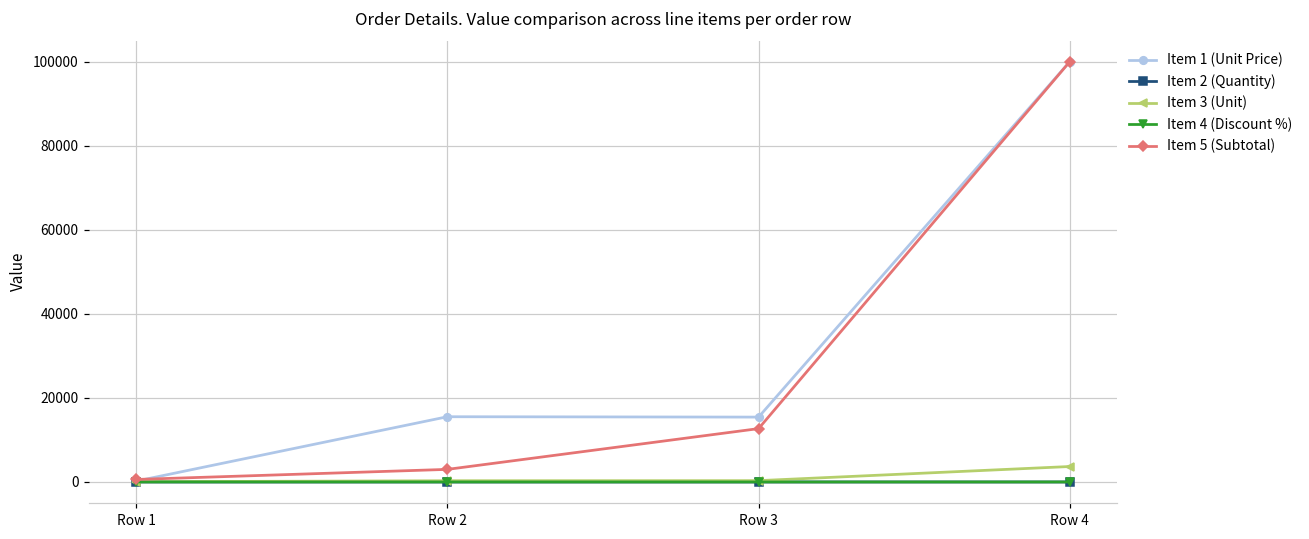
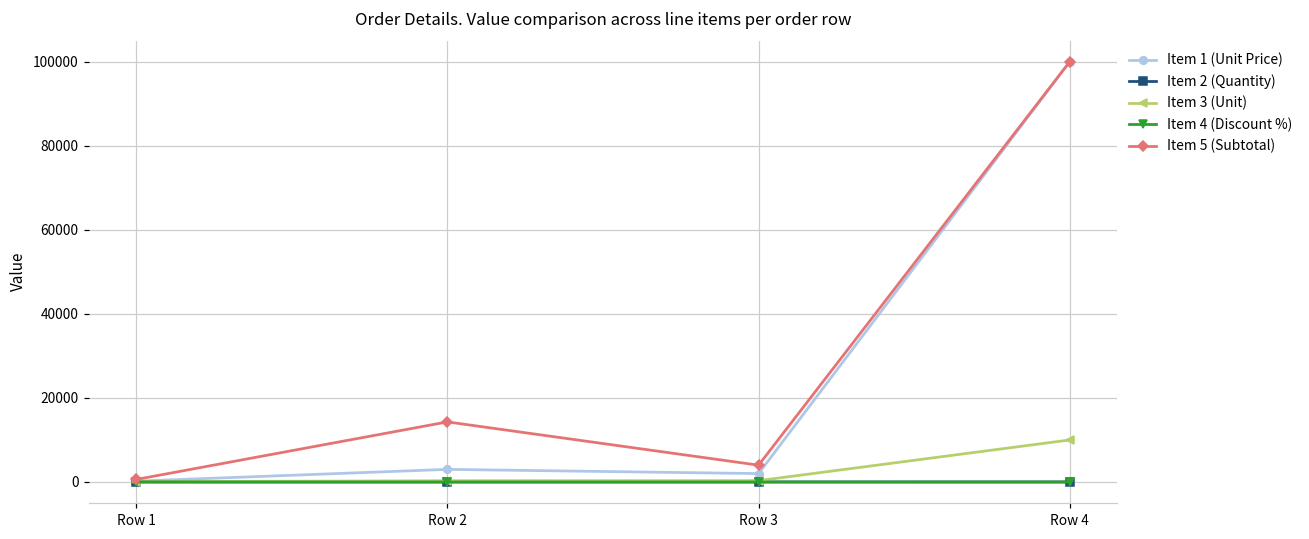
Item 1 (Unit Price), Row 2: 16000 -> 3000
Item 5 (Subtotal), Row 2: 3000 -> 14000
Item 1 (Unit Price), Row 3: 15000 -> 2000
Item 5 (Subtotal), Row 3: 13000 -> 4000
Item 3 (Unit), Row 4: 4000 -> 10000
